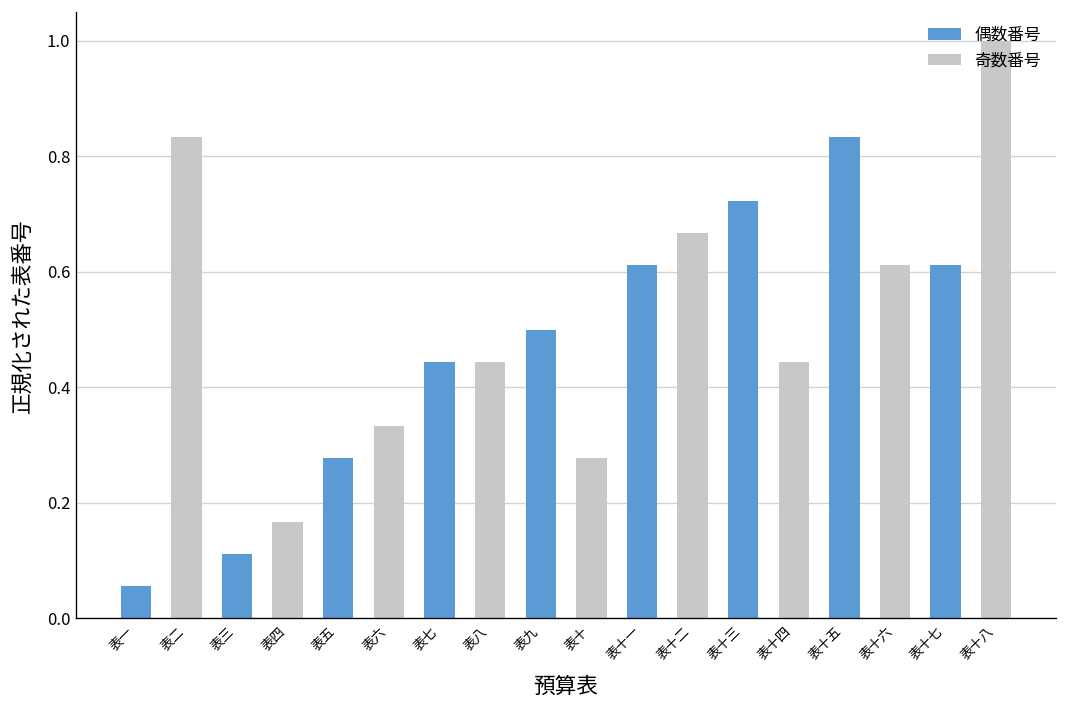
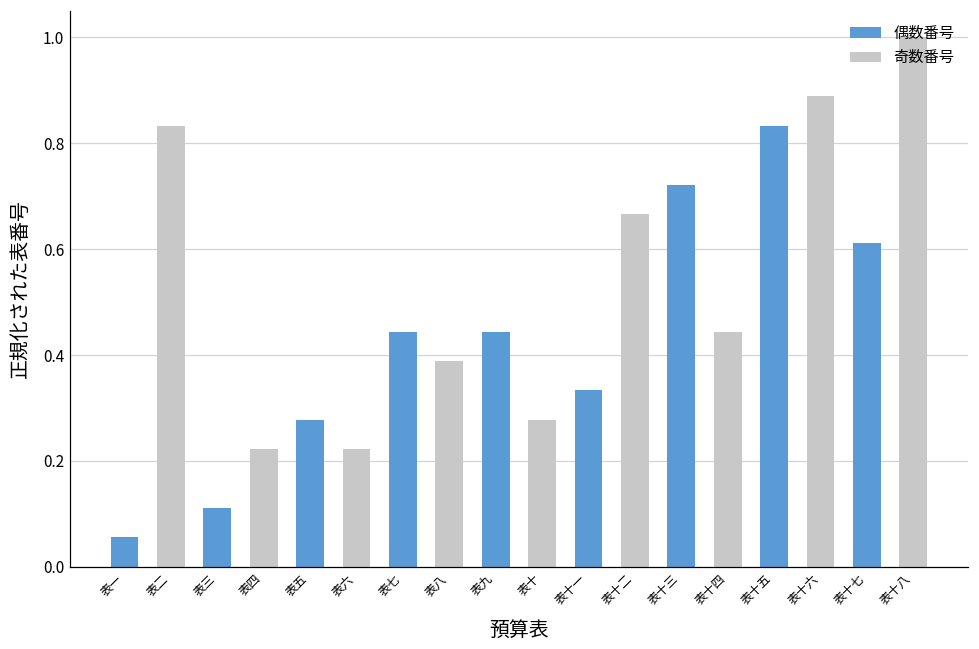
表四: 0.17 -> 0.22
表六: 0.33 -> 0.22
表八: 0.44 -> 0.39
表九: 0.50 -> 0.44
表十一: 0.61 -> 0.33
表十六: 0.61 -> 0.89
